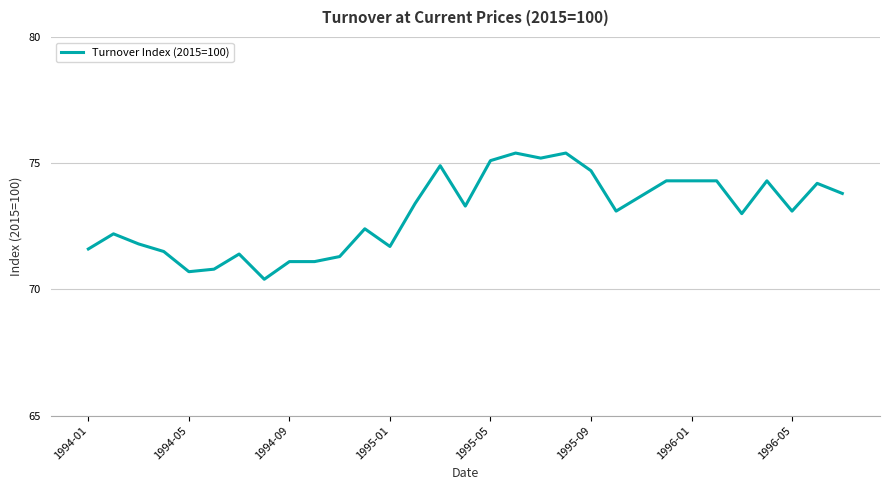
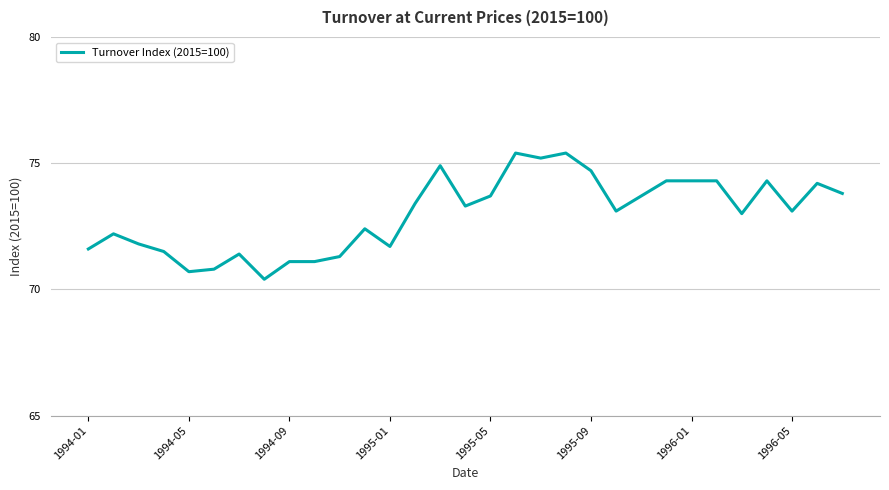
1995-05: 75.1 -> 73.7
